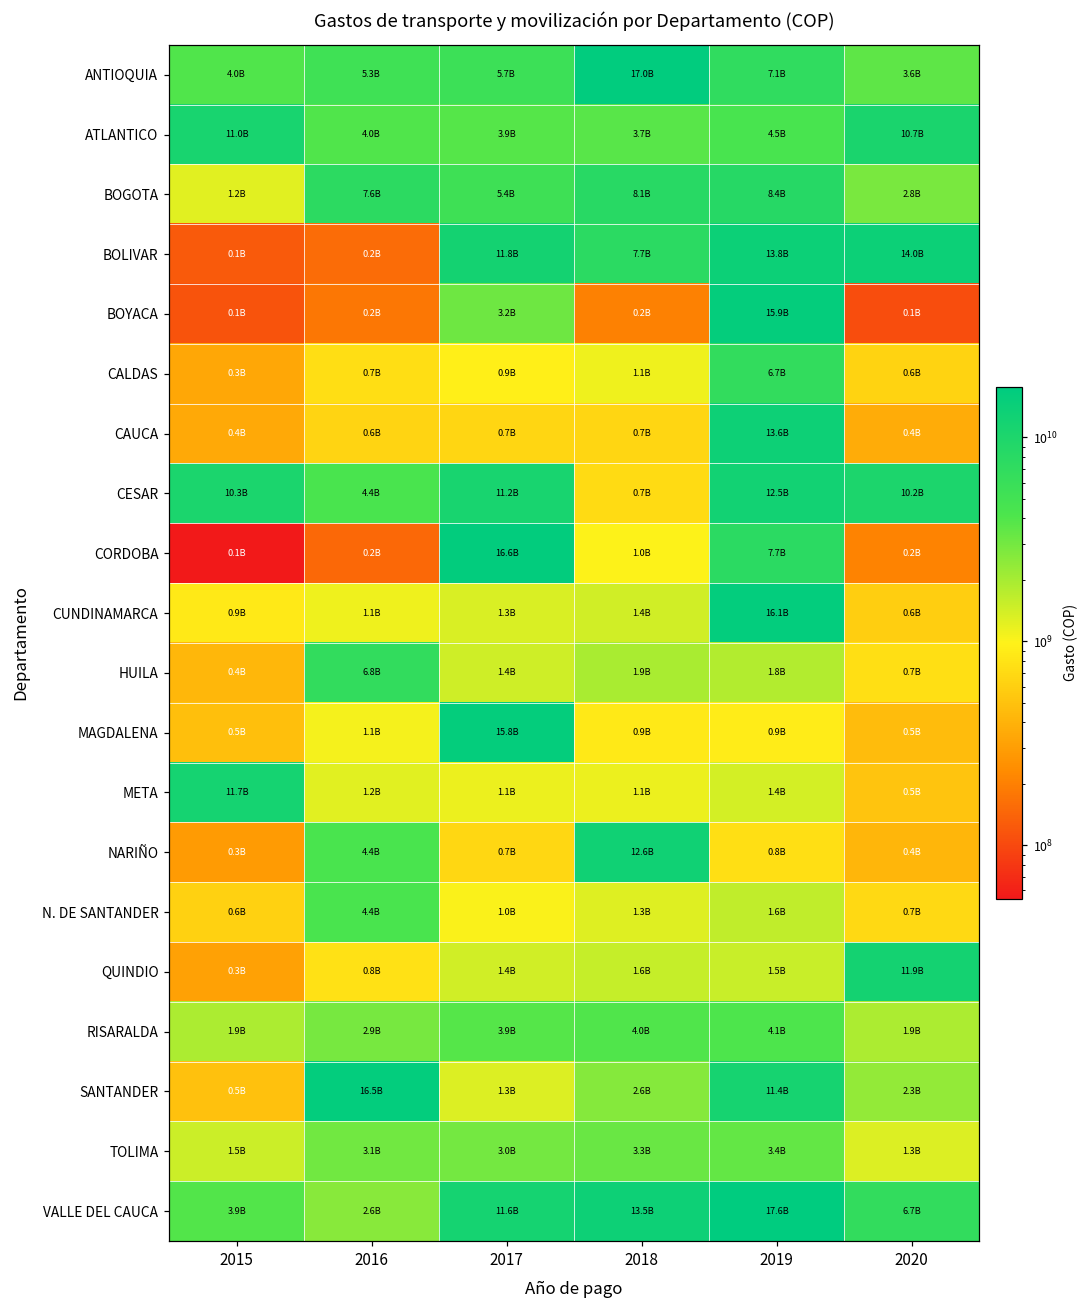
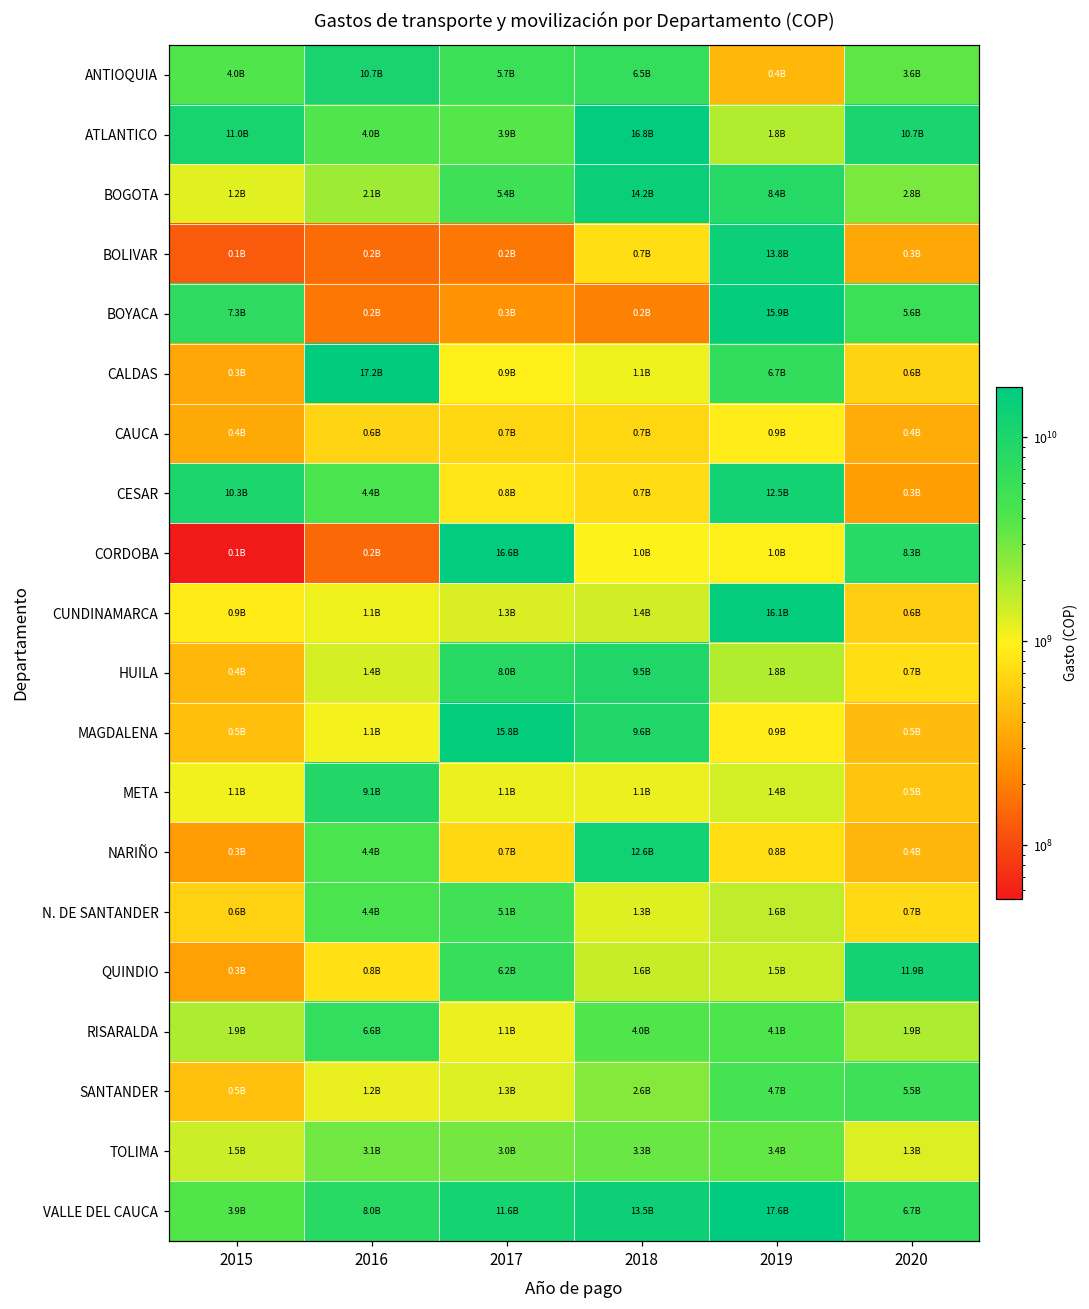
ANTIOQUIA, 2016: 5.3B -> 10.7B
ANTIOQUIA, 2018: 17.0B -> 6.5B
ANTIOQUIA, 2019: 7.1B -> 0.4B
ATLANTICO, 2018: 3.7B -> 16.8B
ATLANTICO, 2019: 4.5B -> 1.8B
BOGOTA, 2016: 7.6B -> 2.1B
BOGOTA, 2018: 8.1B -> 14.2B
BOLIVAR, 2017: 11.8B -> 0.2B
BOLIVAR, 2018: 7.7B -> 0.7B
BOLIVAR, 2020: 14.0B -> 0.3B
BOYACA, 2015: 0.1B -> 7.3B
BOYACA, 2017: 3.2B -> 0.3B
BOYACA, 2020: 0.1B -> 5.6B
CALDAS, 2016: 0.7B -> 17.2B
CAUCA, 2019: 13.6B -> 0.9B
CESAR, 2017: 11.2B -> 0.8B
CESAR, 2020: 10.2B -> 0.3B
CORDOBA, 2019: 7.7B -> 1.0B
CORDOBA, 2020: 0.2B -> 8.3B
HUILA, 2016: 6.8B -> 1.4B
HUILA, 2017: 1.4B -> 8.0B
HUILA, 2018: 1.9B -> 9.5B
MAGDALENA, 2018: 0.9B -> 9.6B
META, 2015: 11.7B -> 1.1B
META, 2016: 1.2B -> 9.1B
N. DE SANTANDER, 2017: 1.0B -> 5.1B
QUINDIO, 2017: 1.4B -> 6.2B
RISARALDA, 2016: 2.9B -> 6.6B
RISARALDA, 2017: 3.9B -> 1.1B
SANTANDER, 2016: 16.5B -> 1.2B
SANTANDER, 2019: 11.4B -> 4.7B
SANTANDER, 2020: 2.3B -> 5.5B
VALLE DEL CAUCA, 2016: 2.6B -> 8.0B
